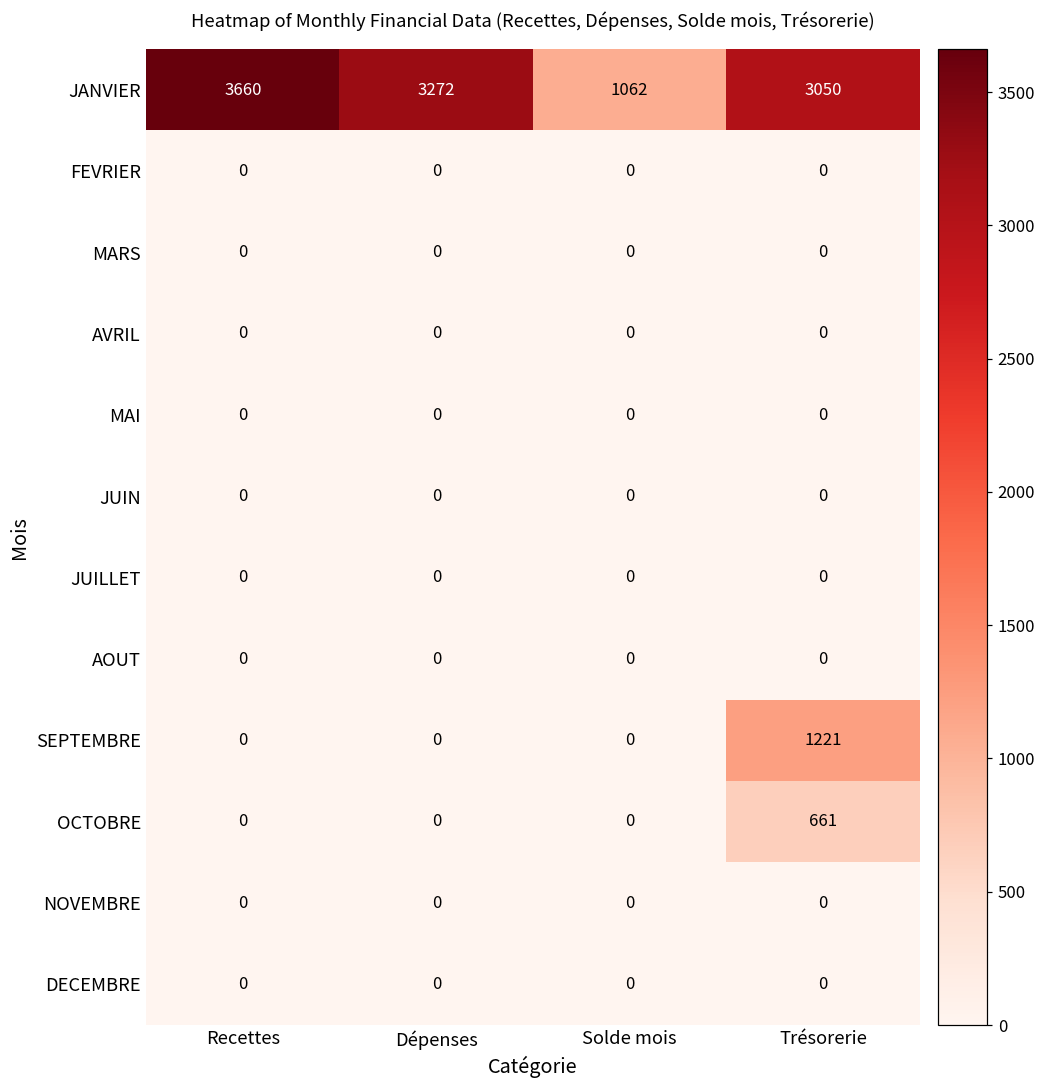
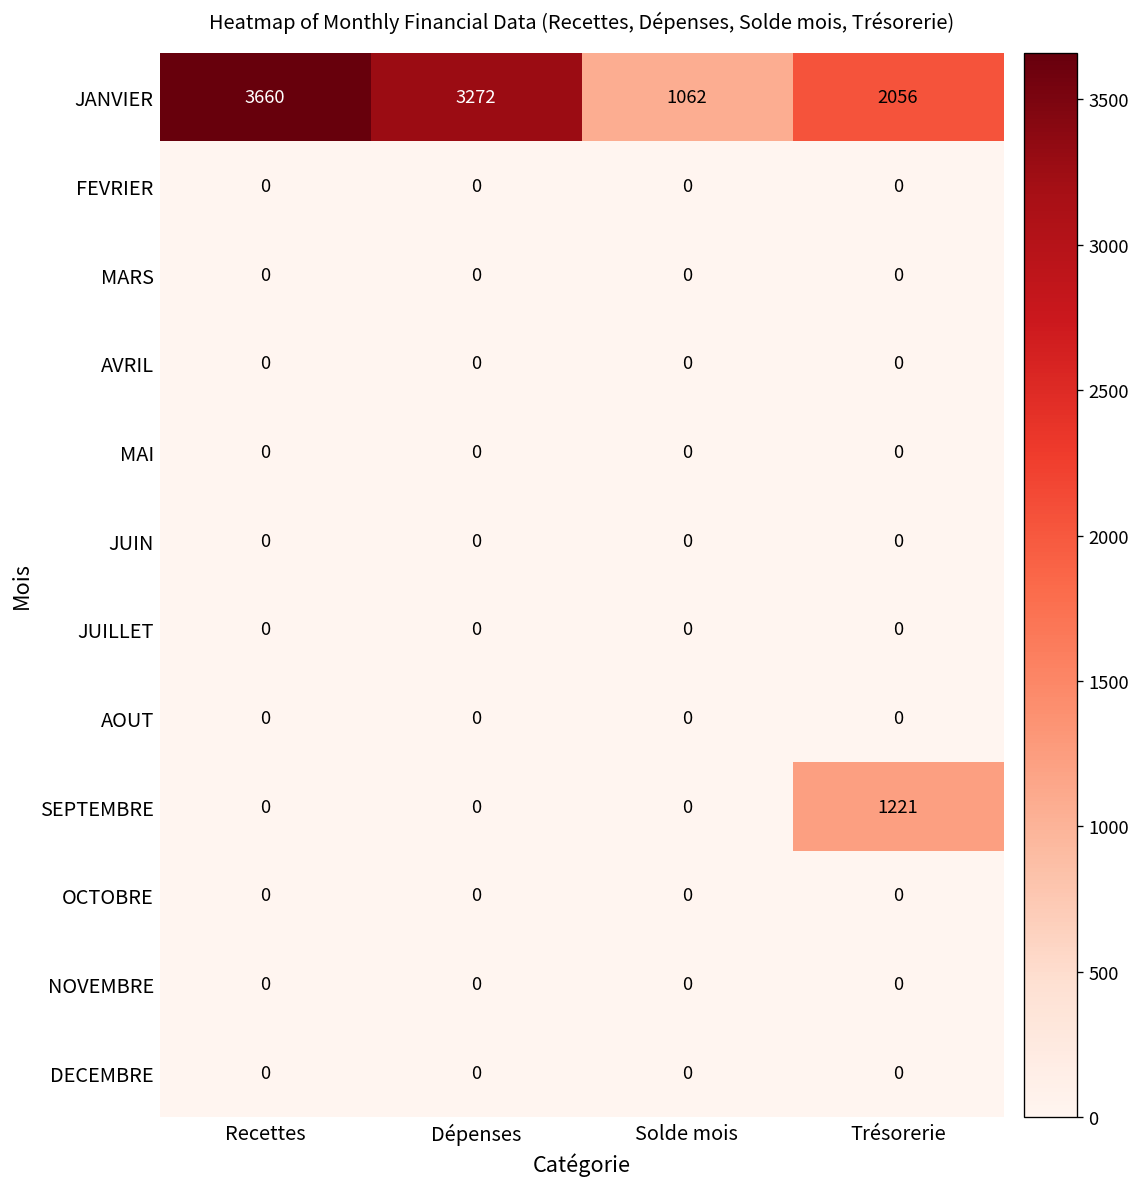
JANVIER, Trésorerie: 3050 -> 2056
OCTOBRE, Trésorerie: 661 -> 0
